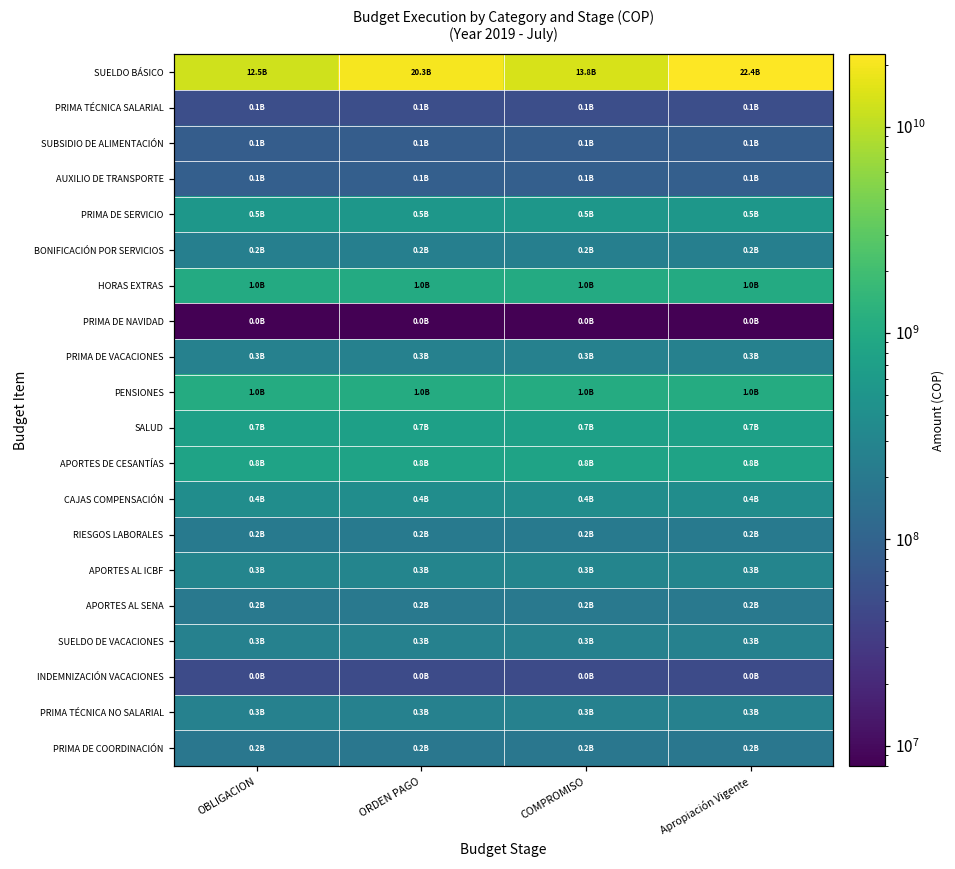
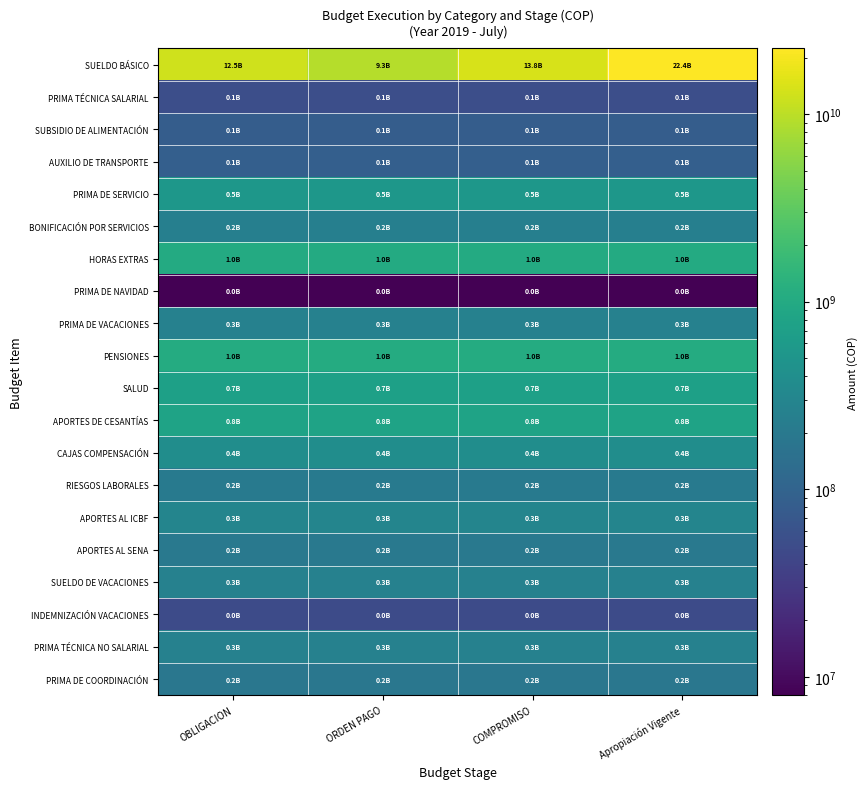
SUELDO BÁSICO, ORDEN PAGO: 20.3B -> 9.3B
